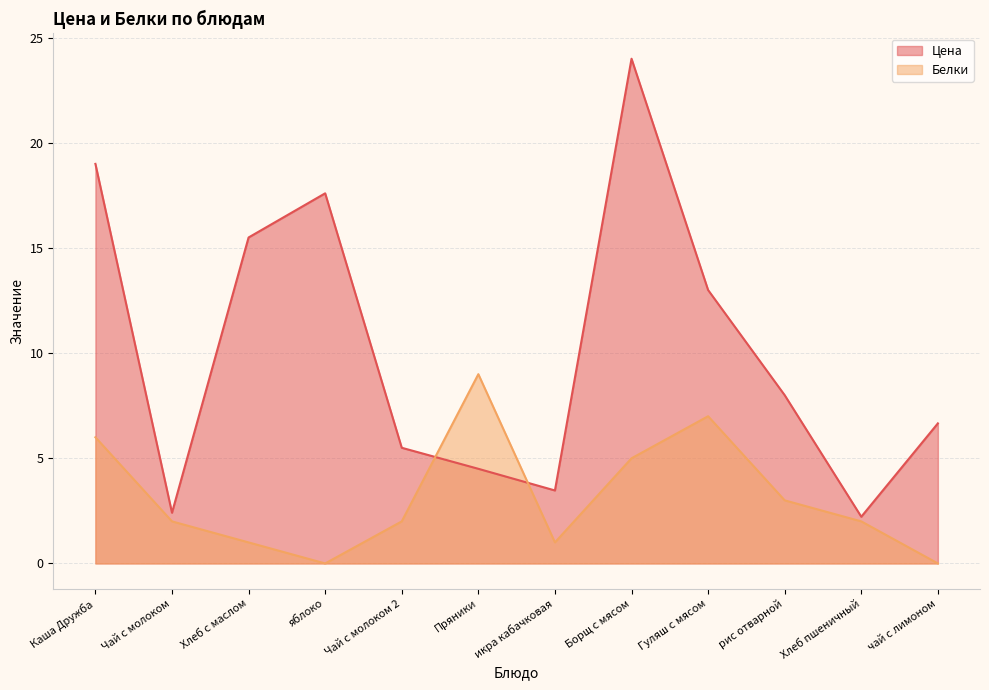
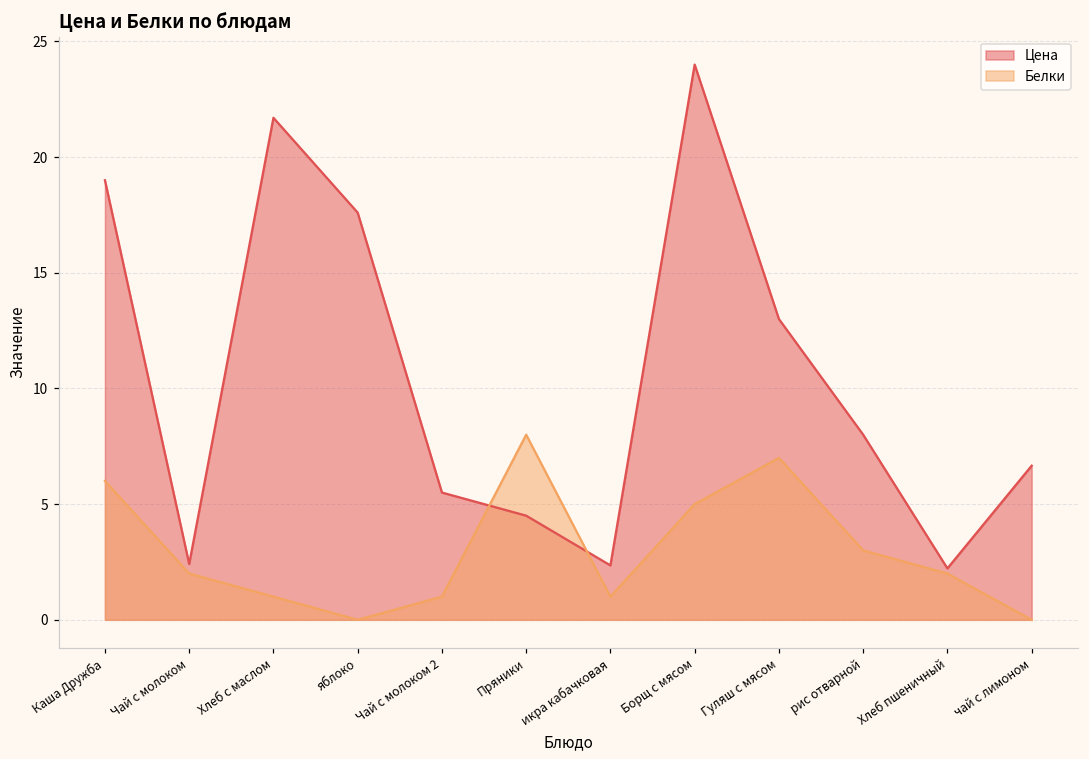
Цена, Хлеб с маслом: 15.5 -> 21.7
Белки, Чай с молоком 2: 2 -> 1
Белки, Пряники: 9 -> 8
Цена, икра кабачковая: 3.5 -> 2.4
